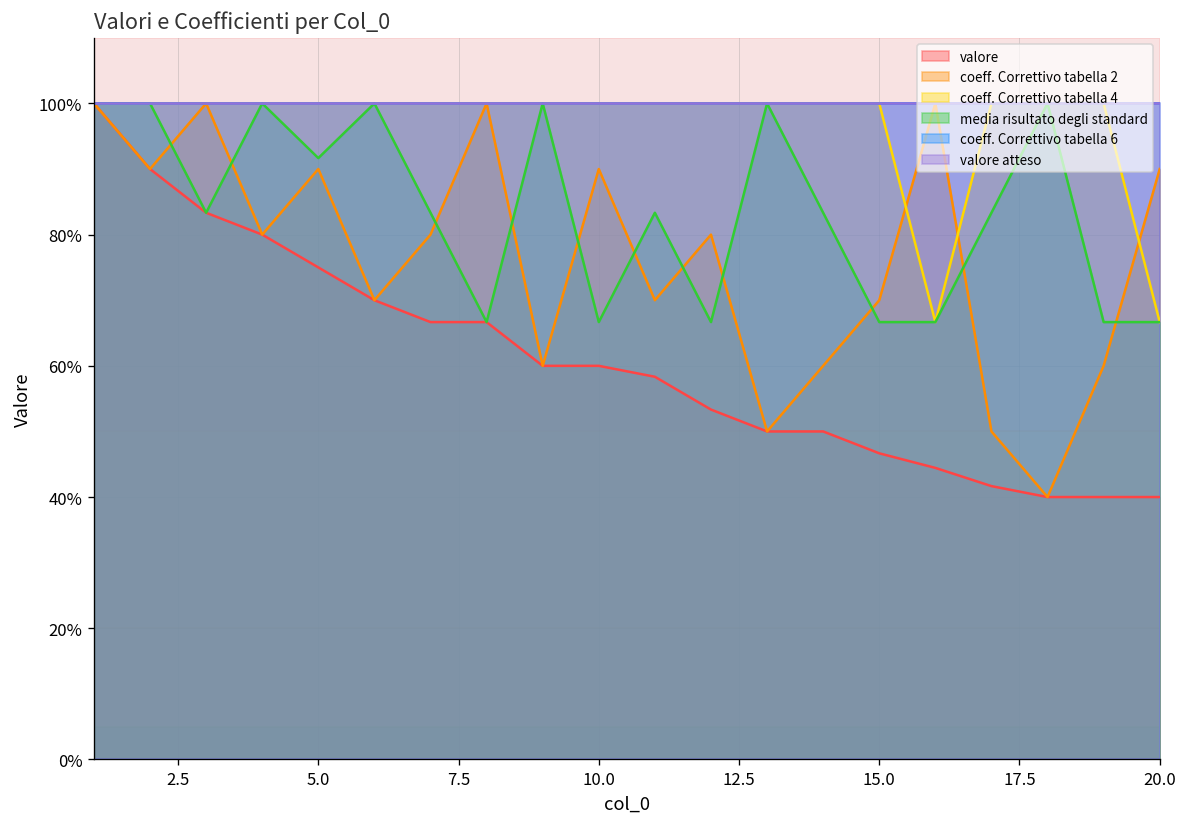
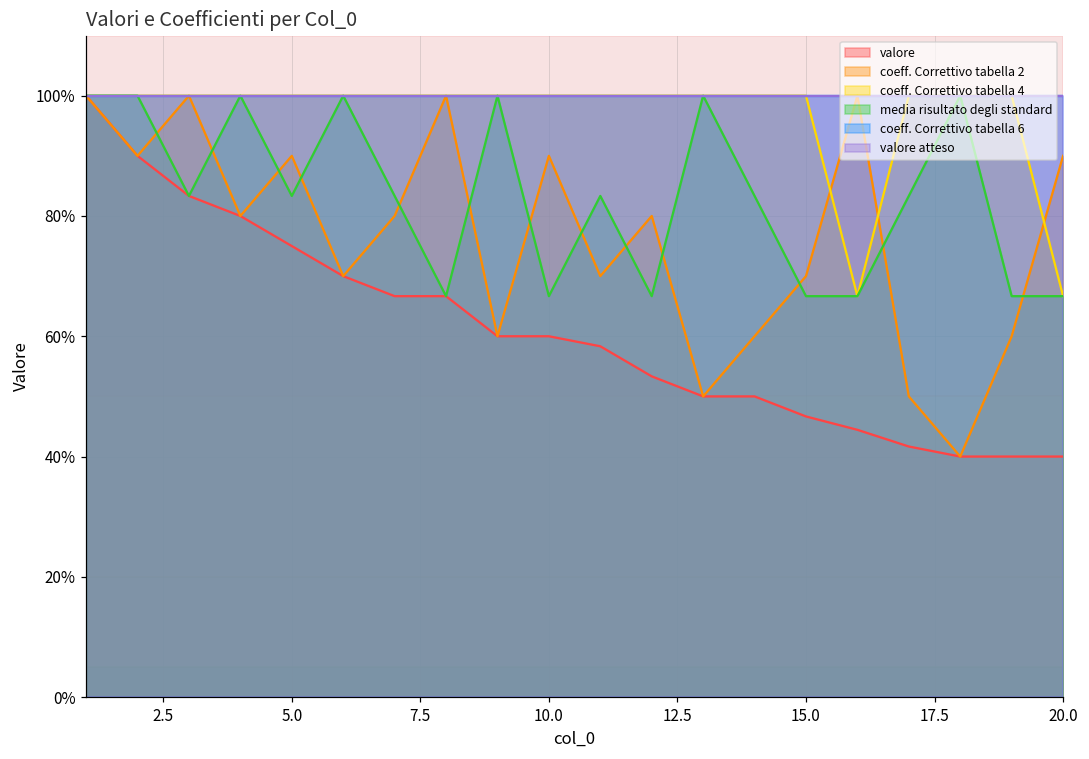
media risultato degli standard, 5.0: 92% -> 83%
